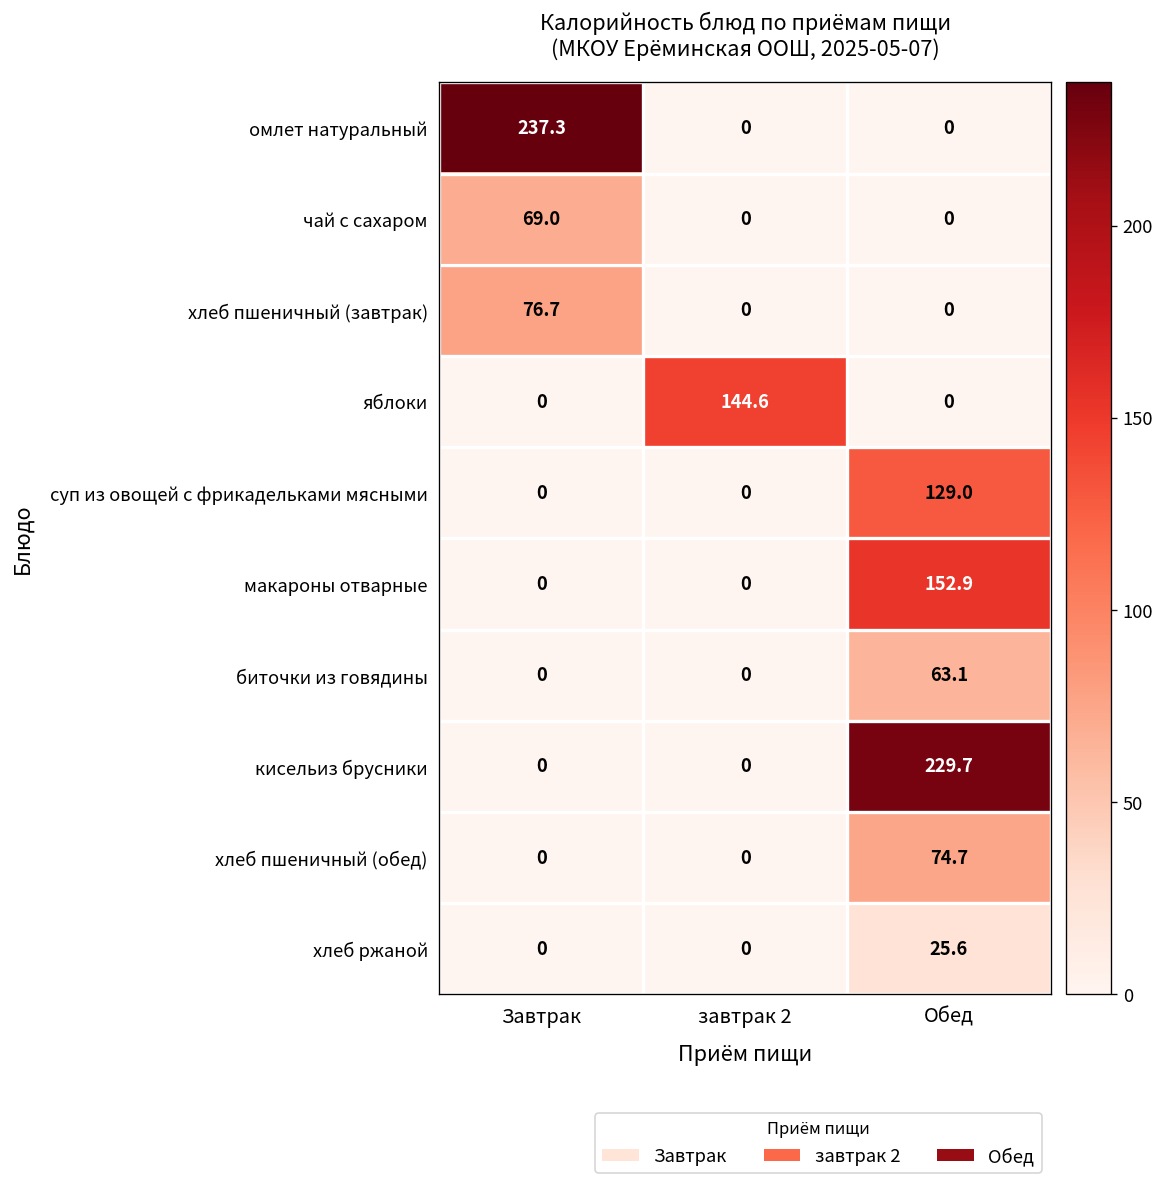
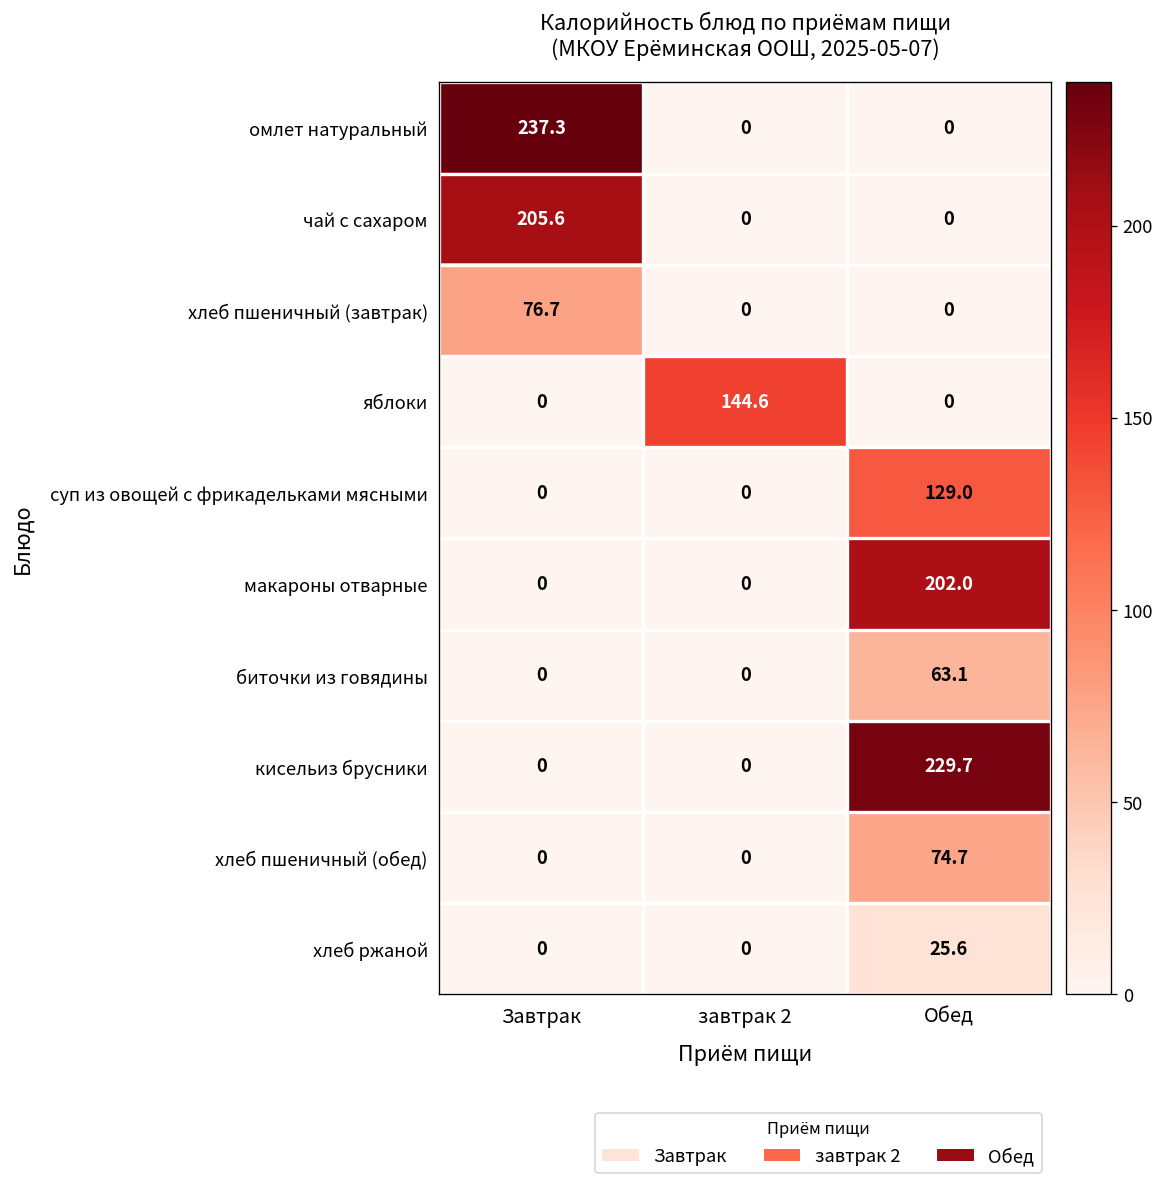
чай с сахаром, Завтрак: 69.0 -> 205.6
макароны отварные, Обед: 152.9 -> 202.0
